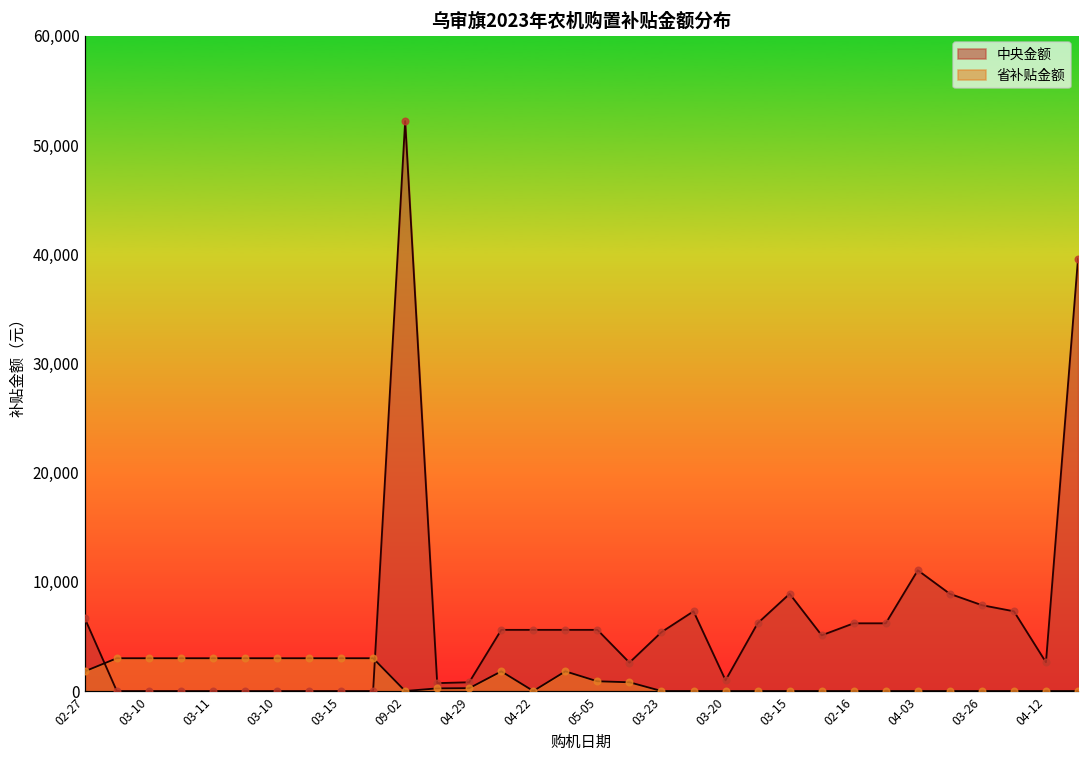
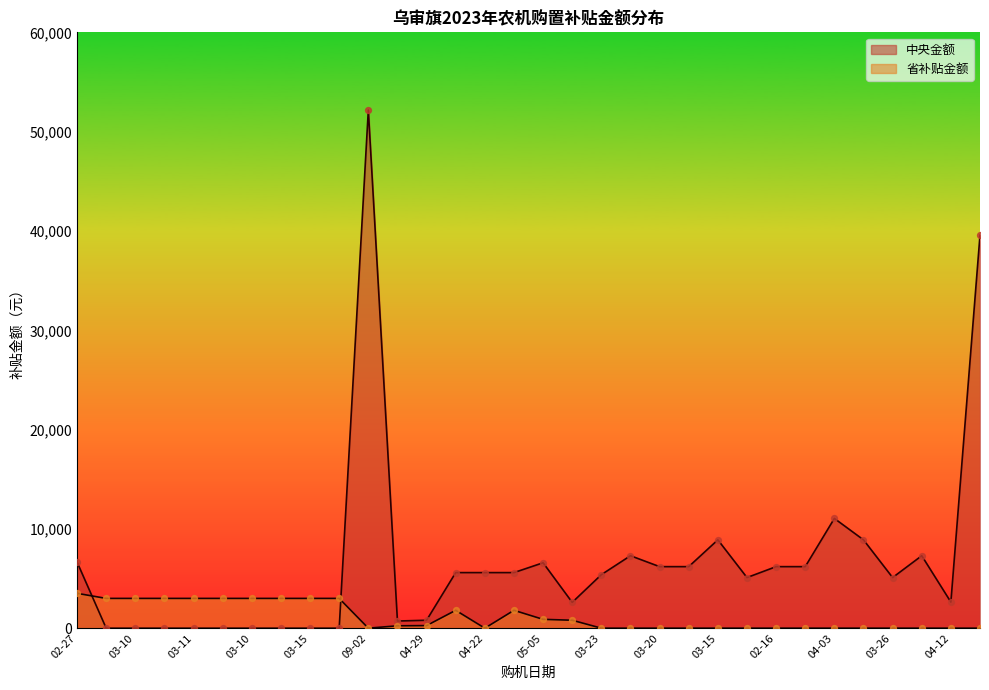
省补贴金额, 02-27: 2,000 -> 4,000
中央金额, 05-05: 6,000 -> 7,000
中央金额, 03-20: 1,000 -> 6,000
中央金额, 03-26: 8,000 -> 5,000
